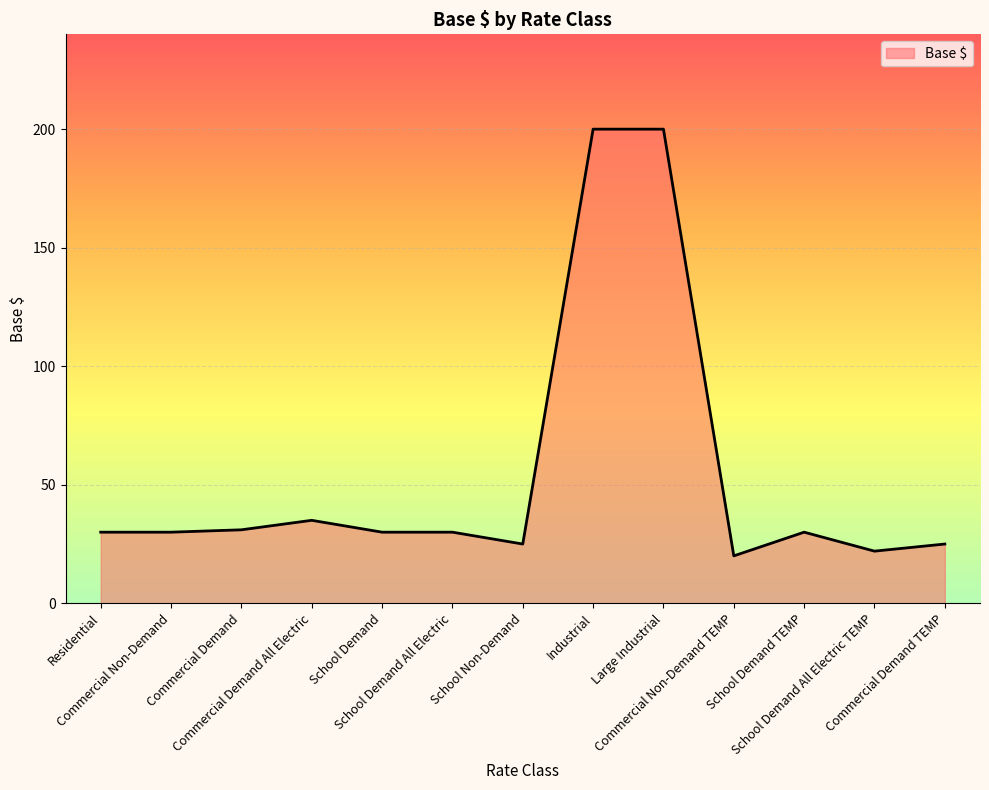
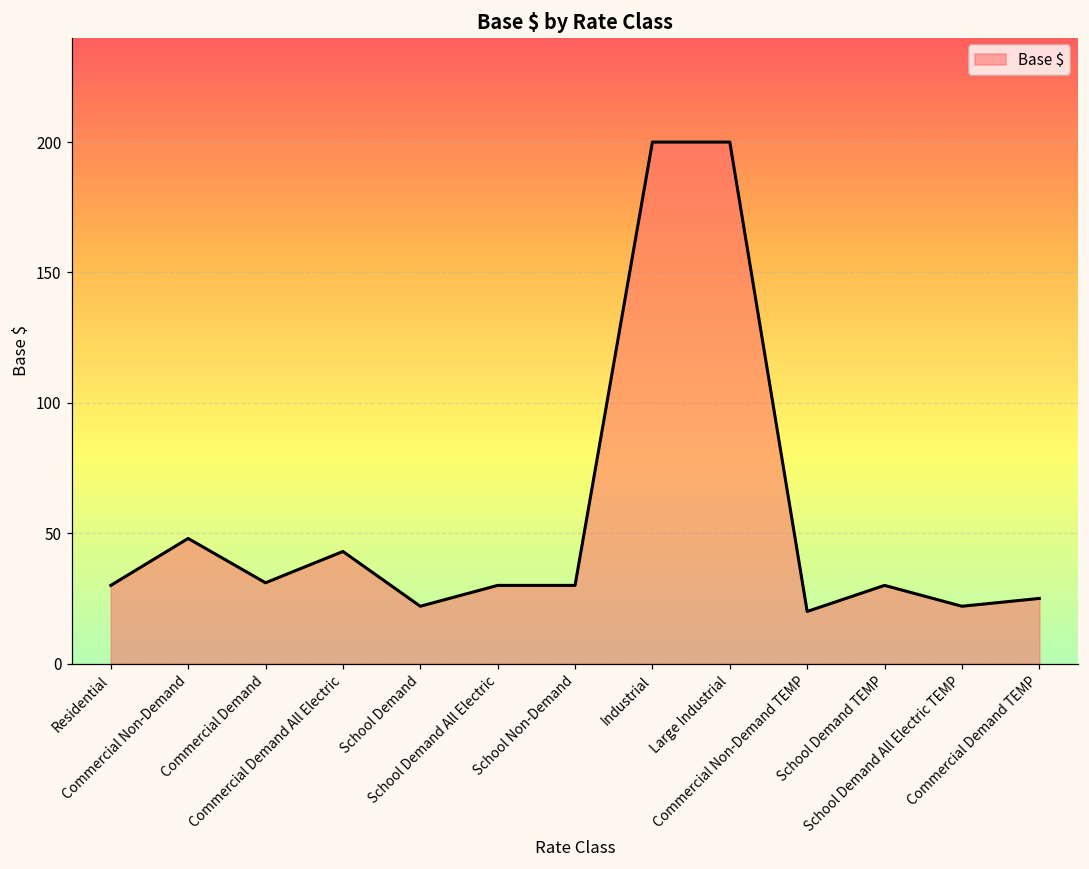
Commercial Non-Demand: 30 -> 48
Commercial Demand All Electric: 35 -> 43
School Demand: 30 -> 22
School Non-Demand: 25 -> 30
